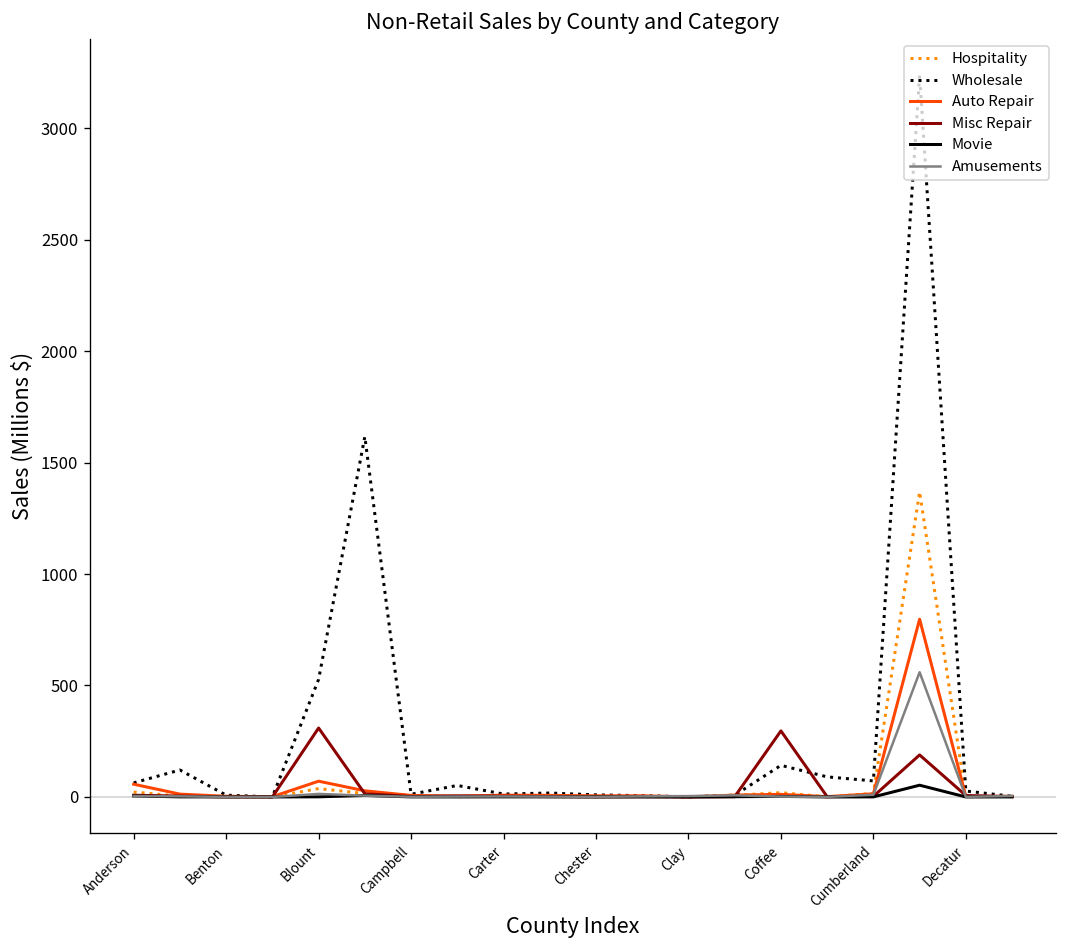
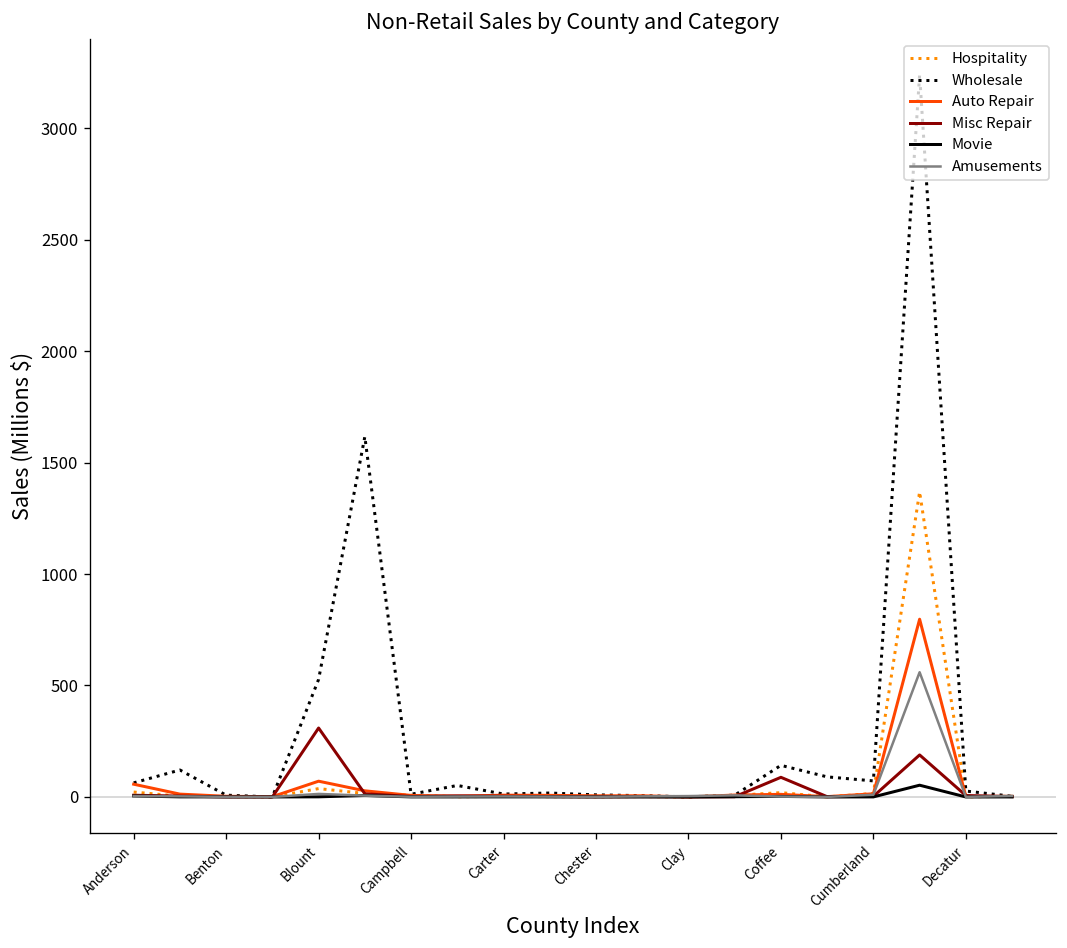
Misc Repair, Coffee: 300 -> 90
